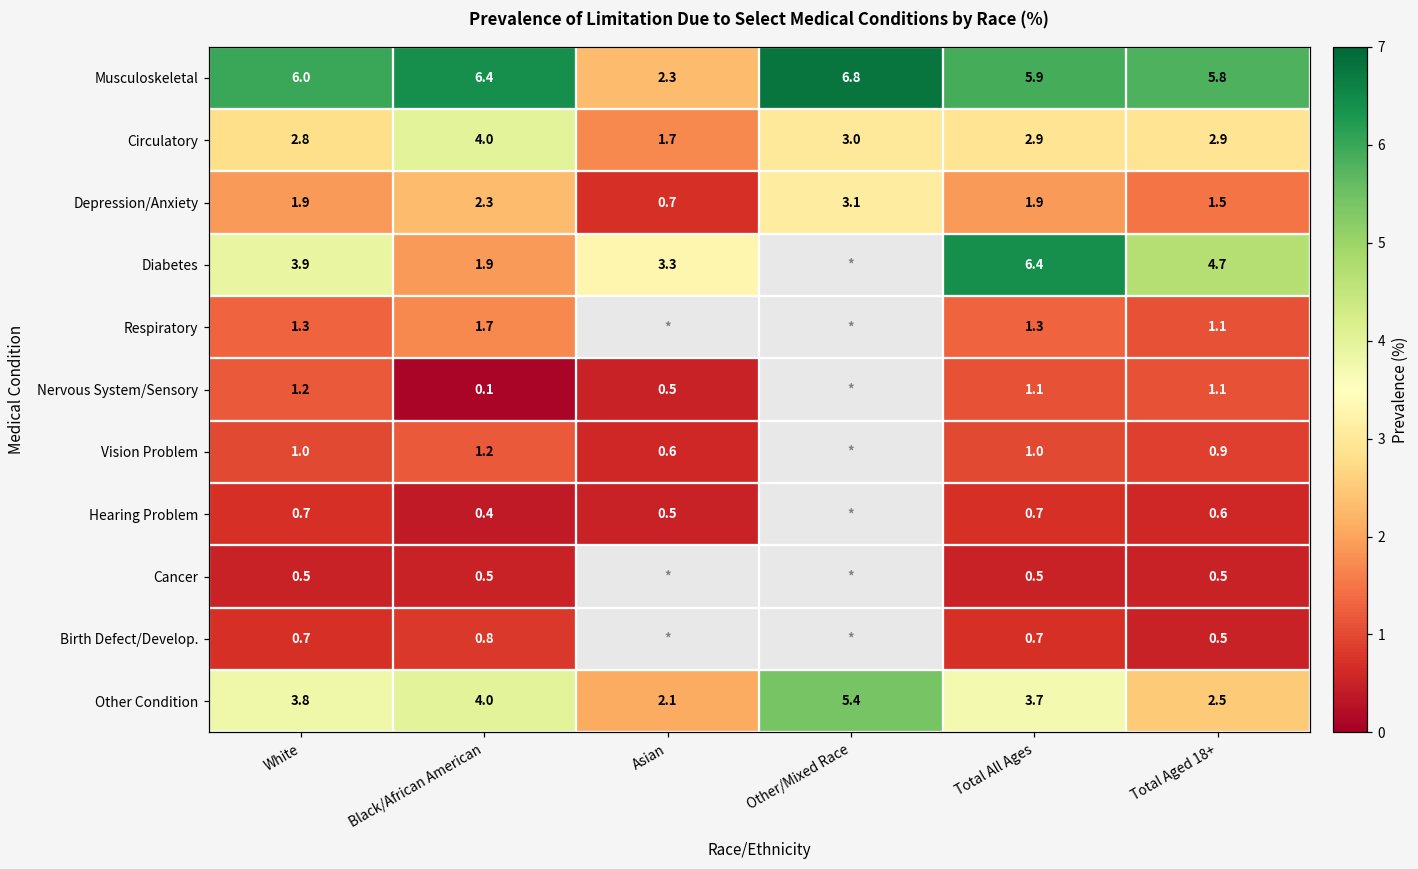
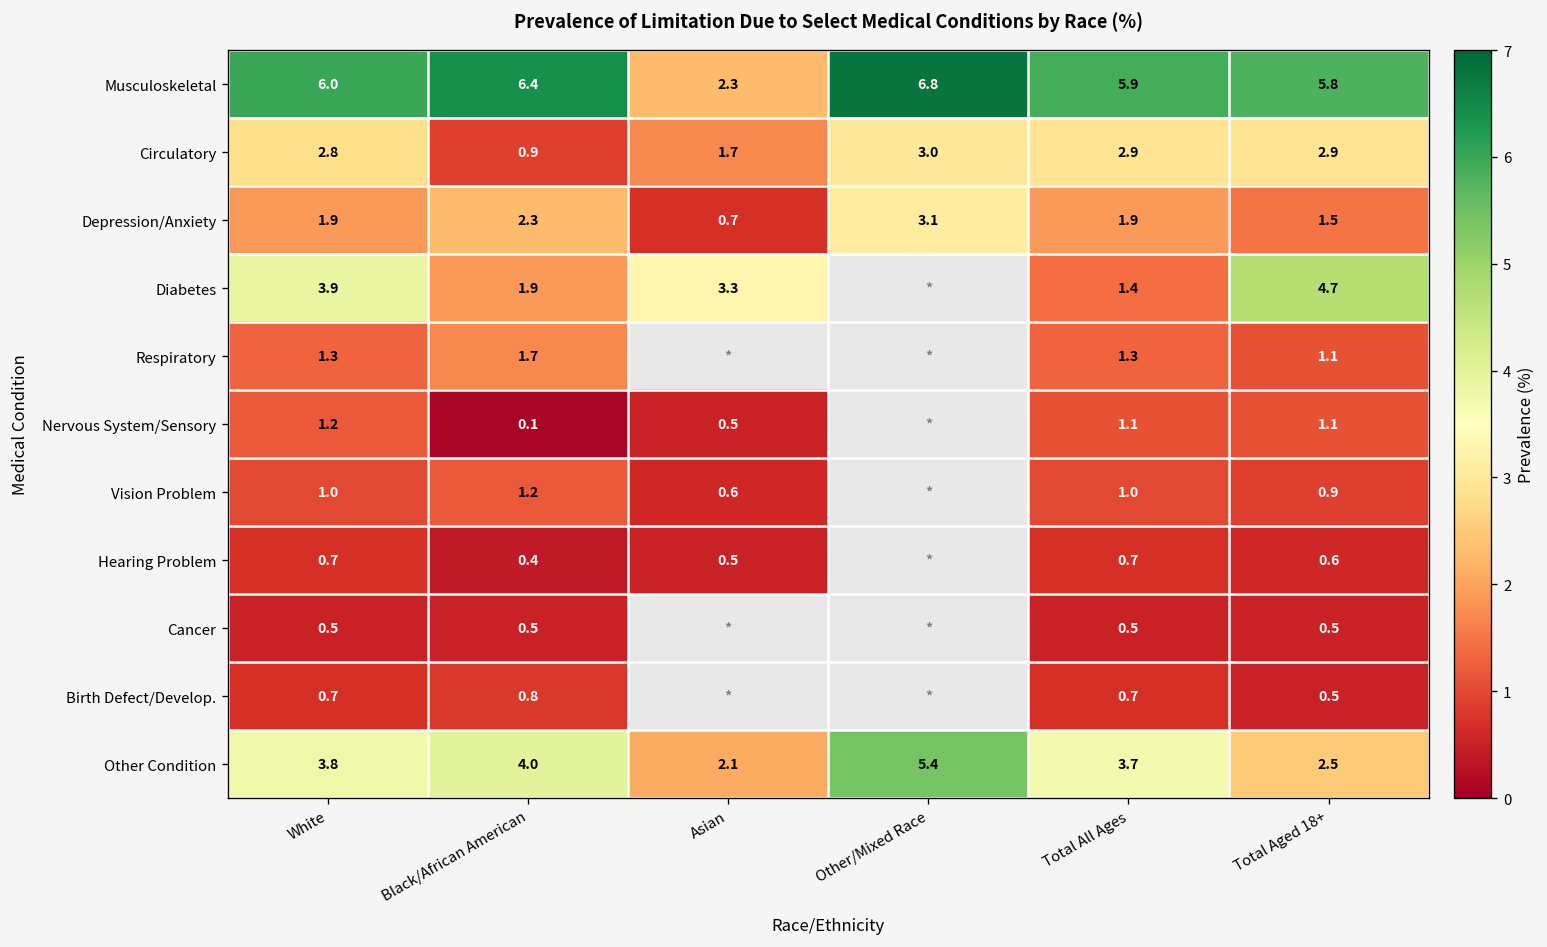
Circulatory, Black/African American: 4.0 -> 0.9
Diabetes, Total All Ages: 6.4 -> 1.4
